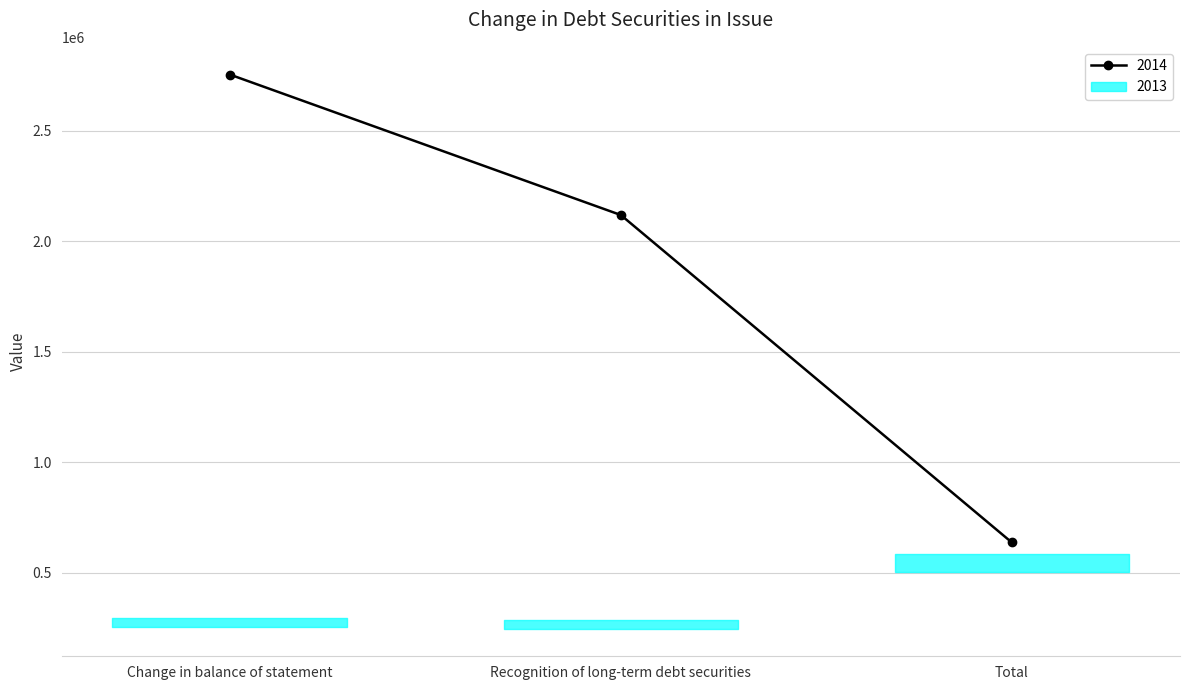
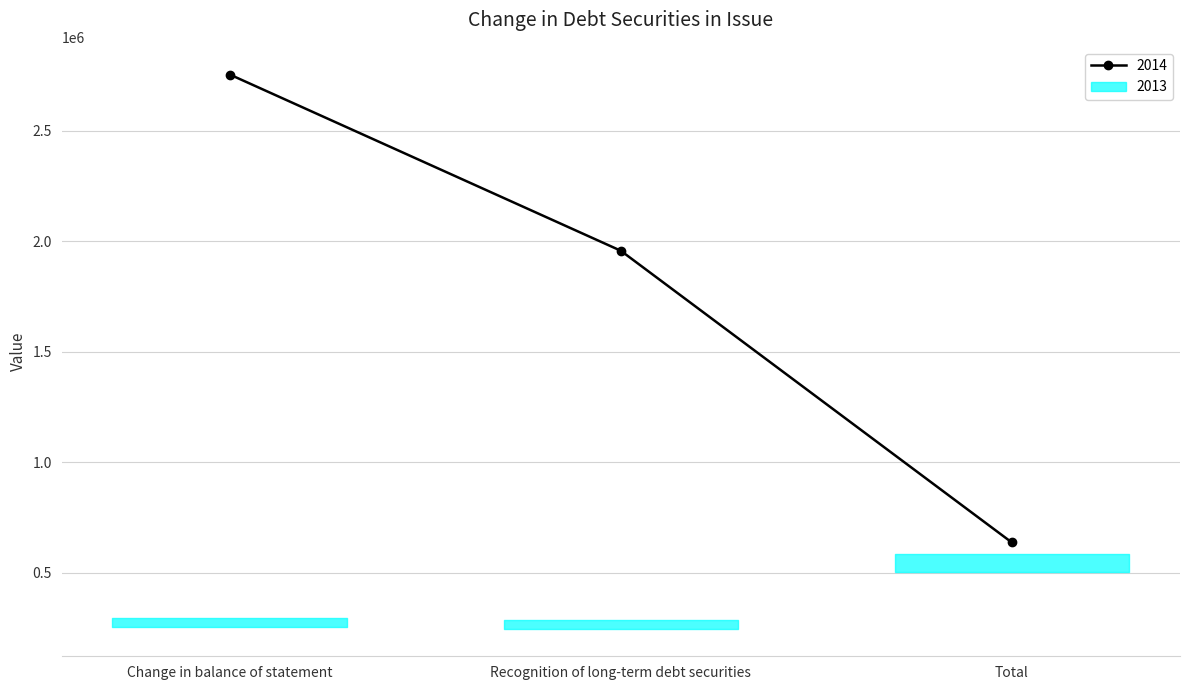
2014, Recognition of long-term debt securities: 2120000 -> 1960000
